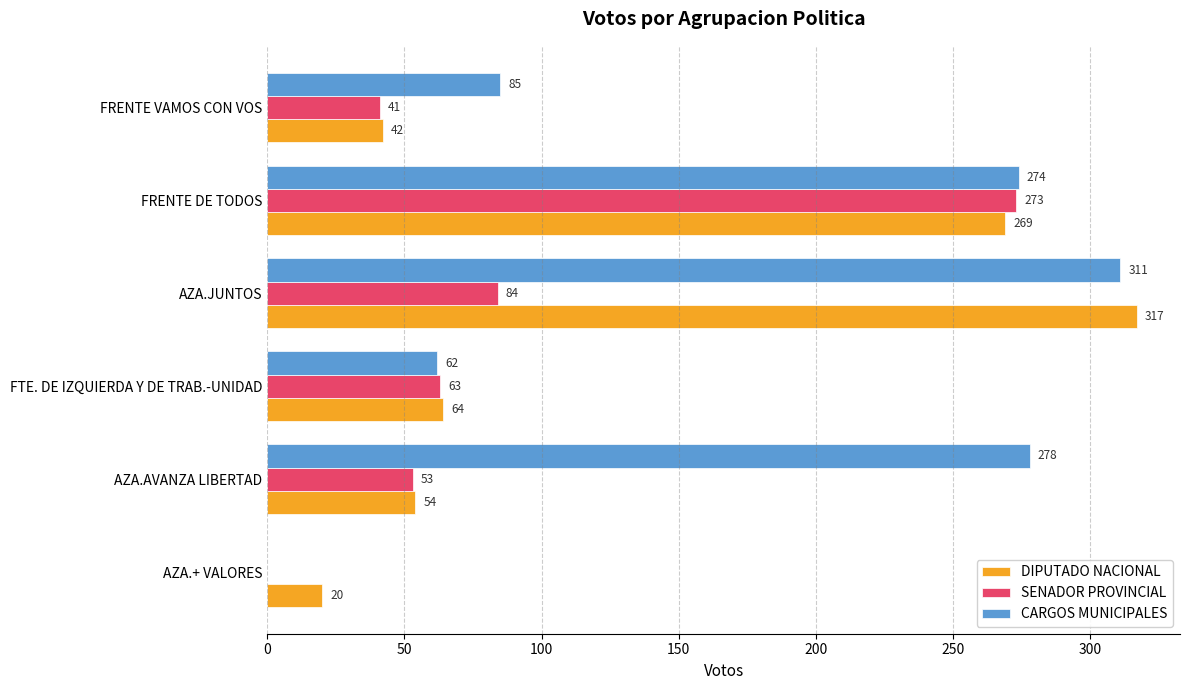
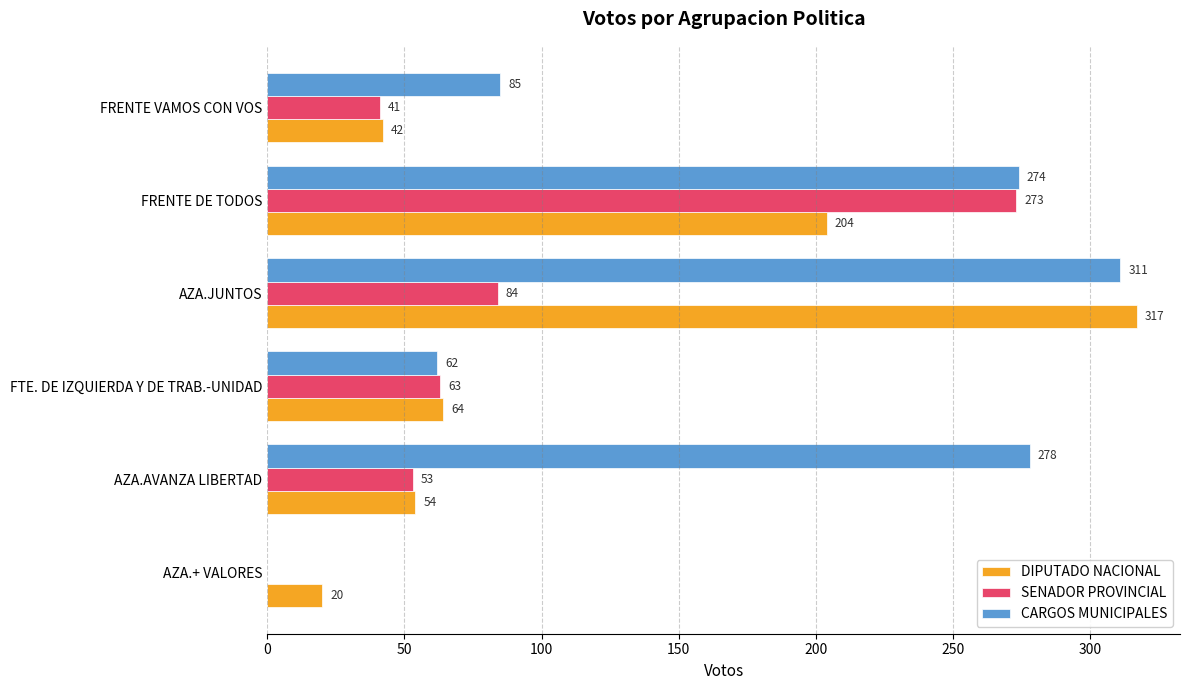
DIPUTADO NACIONAL, FRENTE DE TODOS: 269 -> 204
